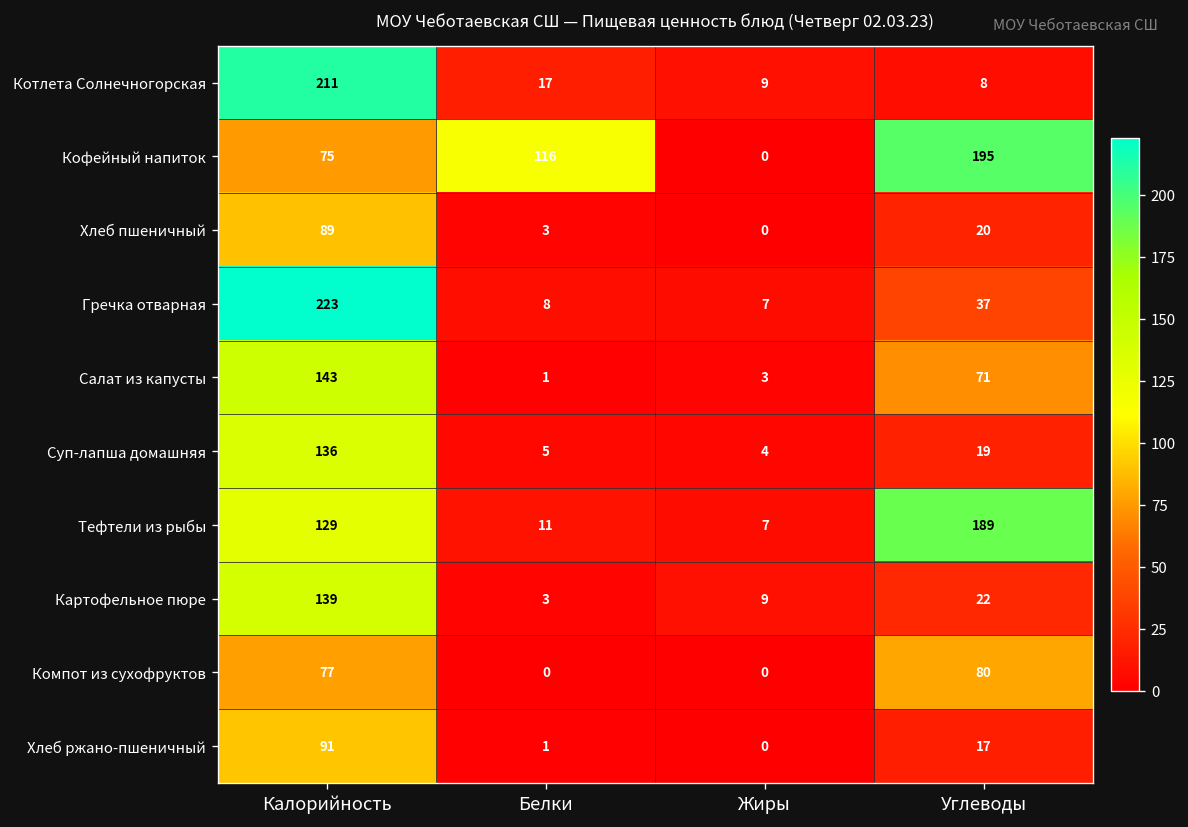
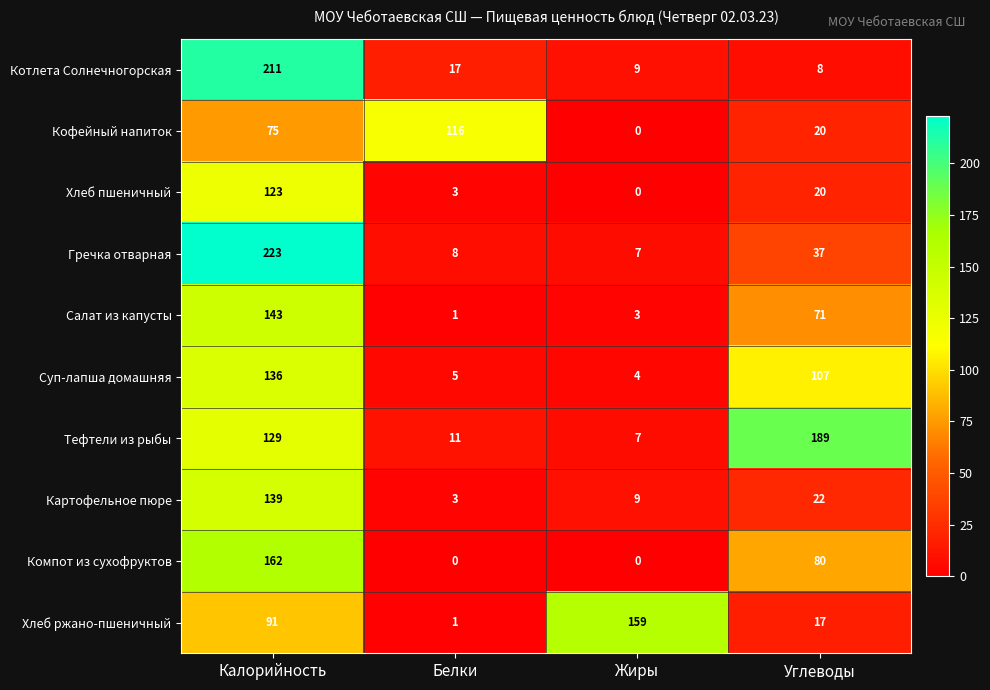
Кофейный напиток, Углеводы: 195 -> 20
Хлеб пшеничный, Калорийность: 89 -> 123
Суп-лапша домашняя, Углеводы: 19 -> 107
Компот из сухофруктов, Калорийность: 77 -> 162
Хлеб ржано-пшеничный, Жиры: 0 -> 159
